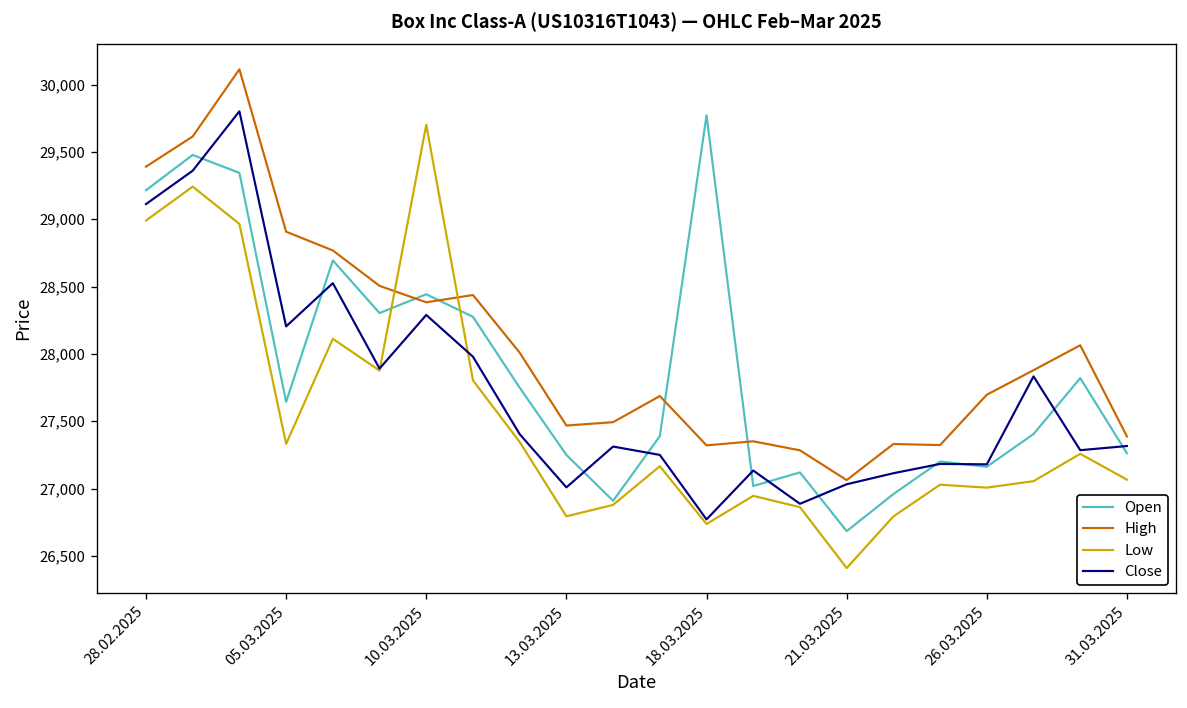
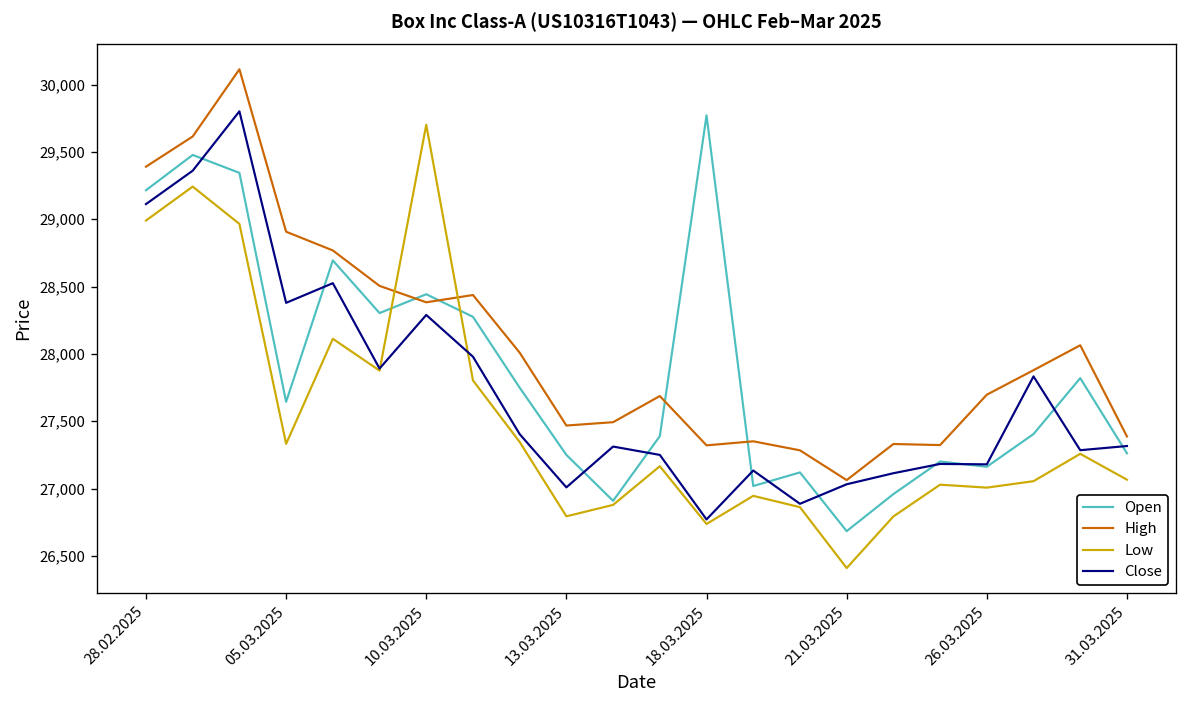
Close, 05.03.2025: 28,200 -> 28,380
